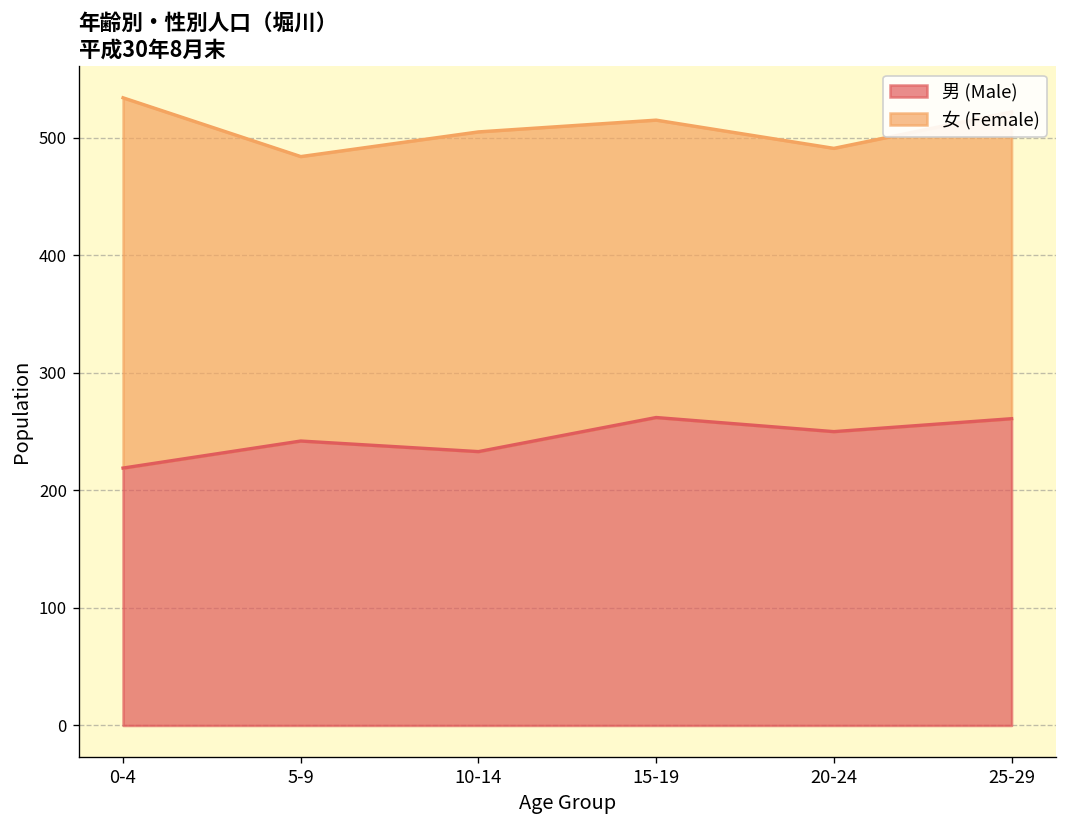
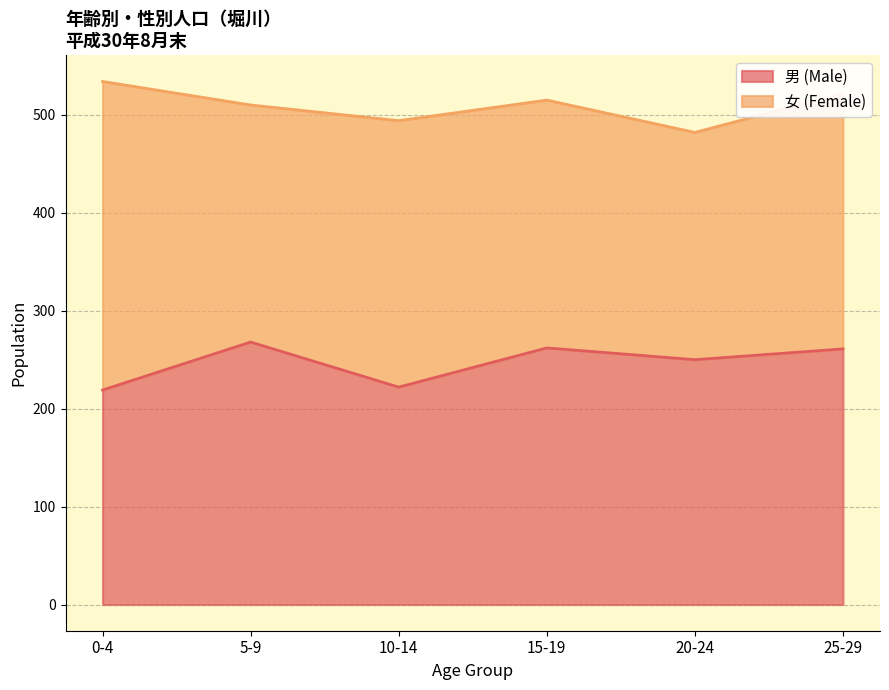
男 (Male), 5-9: 240 -> 270
男 (Male), 10-14: 230 -> 220
女 (Female), 20-24: 240 -> 230
